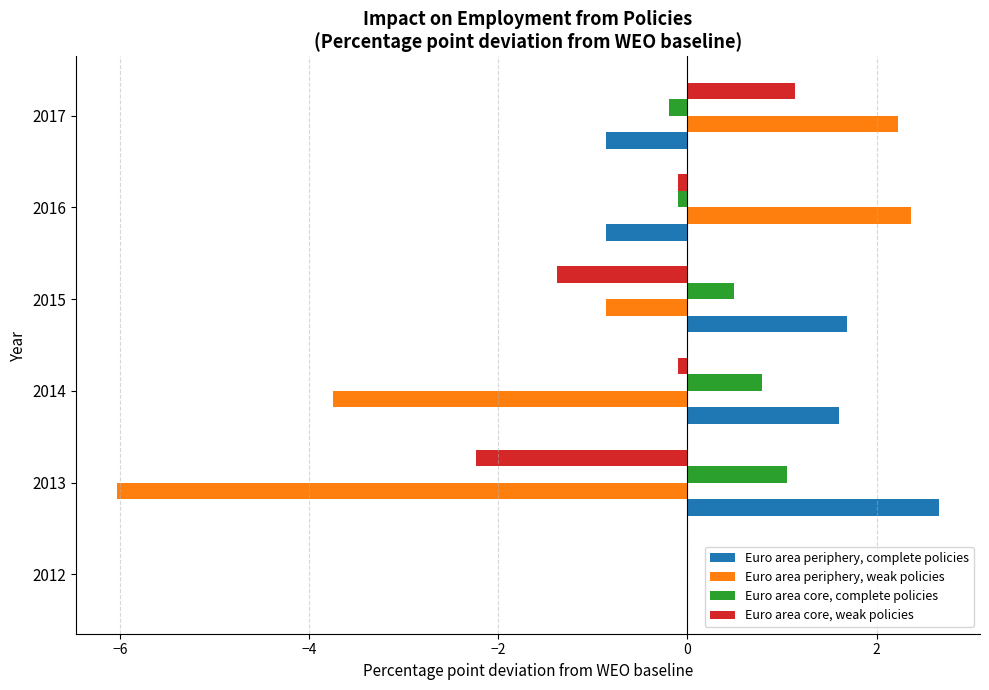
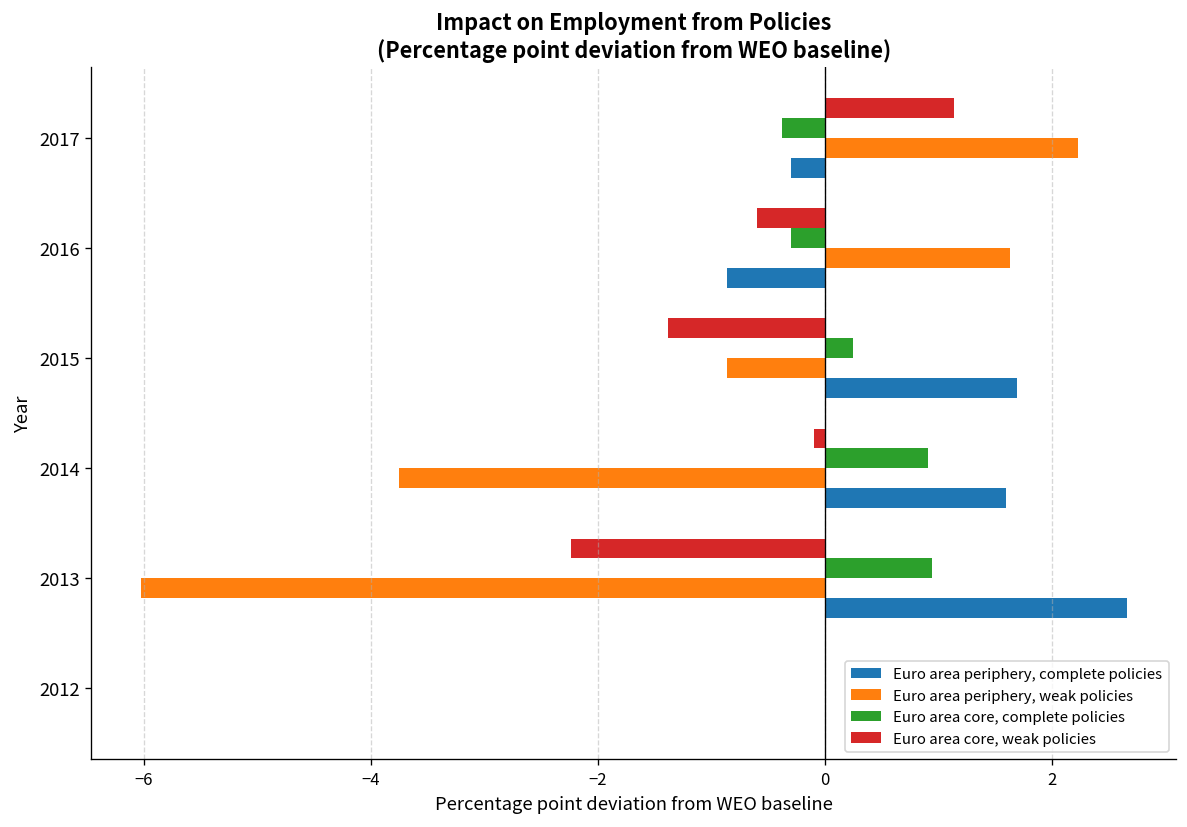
Euro area core, complete policies, 2017: -0.2 -> -0.4
Euro area periphery, complete policies, 2017: -0.9 -> -0.3
Euro area core, weak policies, 2016: -0.1 -> -0.6
Euro area core, complete policies, 2016: -0.1 -> -0.3
Euro area periphery, weak policies, 2016: 2.4 -> 1.6
Euro area core, complete policies, 2015: 0.5 -> 0.3
Euro area core, complete policies, 2014: 0.8 -> 0.9
Euro area core, complete policies, 2013: 1.1 -> 0.9
